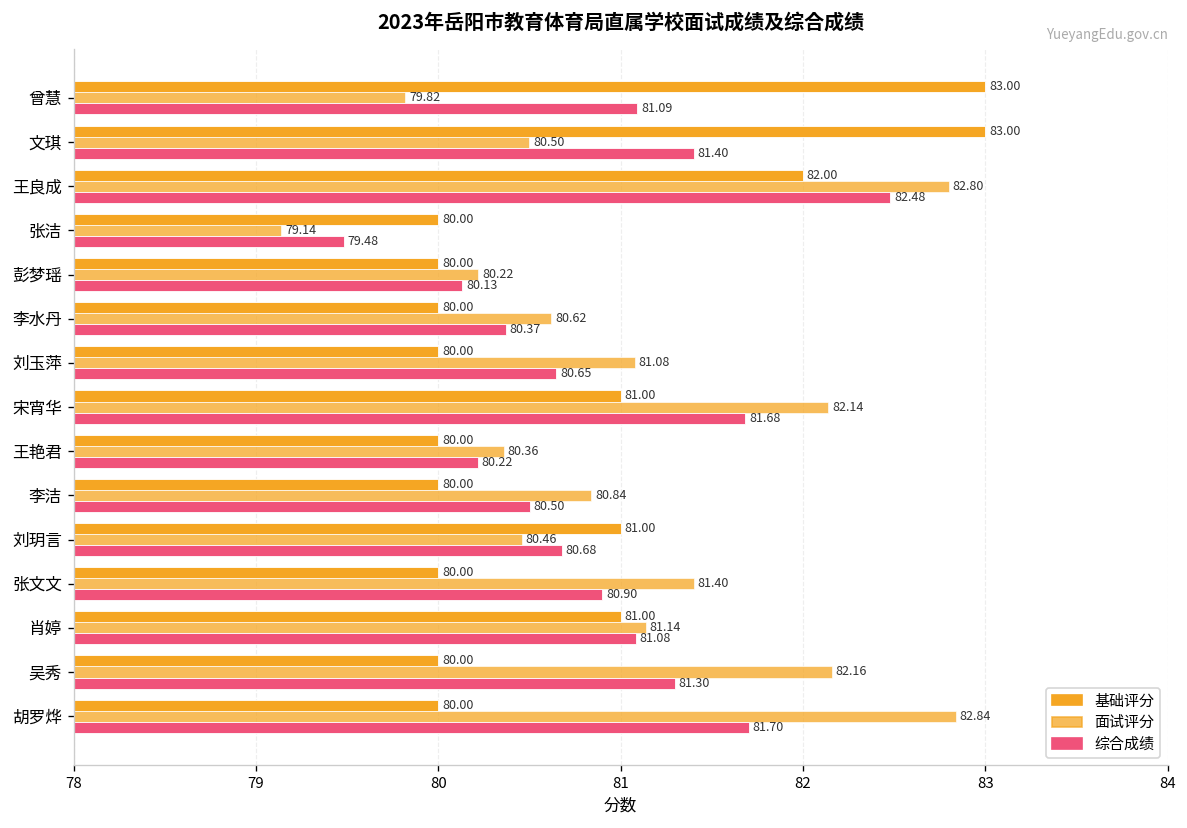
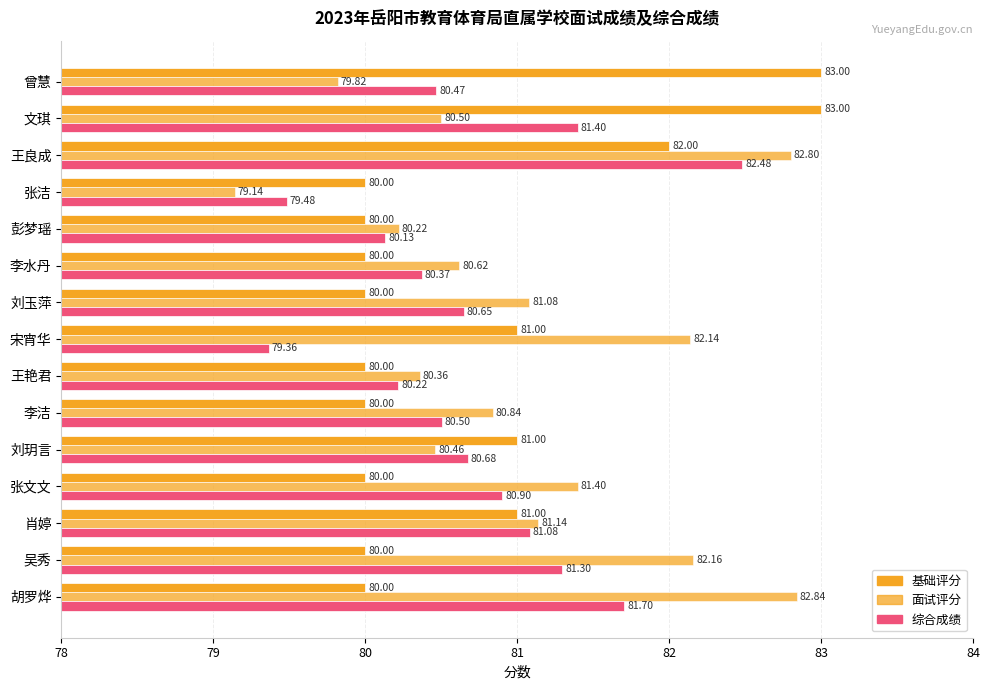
综合成绩, 曾慧: 81.09 -> 80.47
综合成绩, 宋宵华: 81.68 -> 79.36
